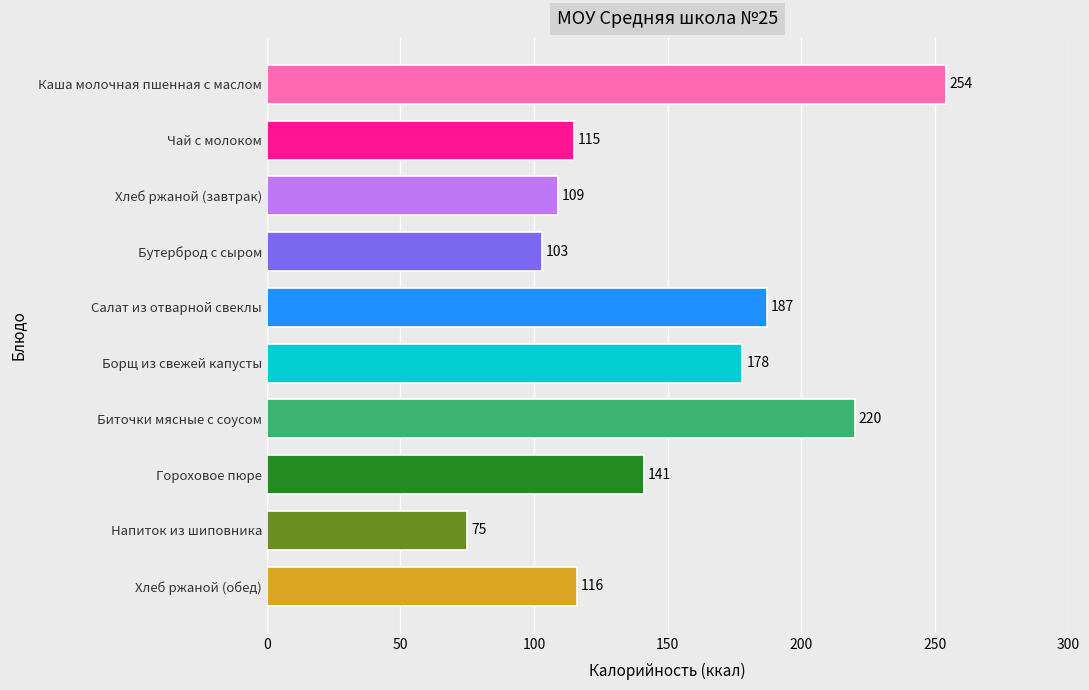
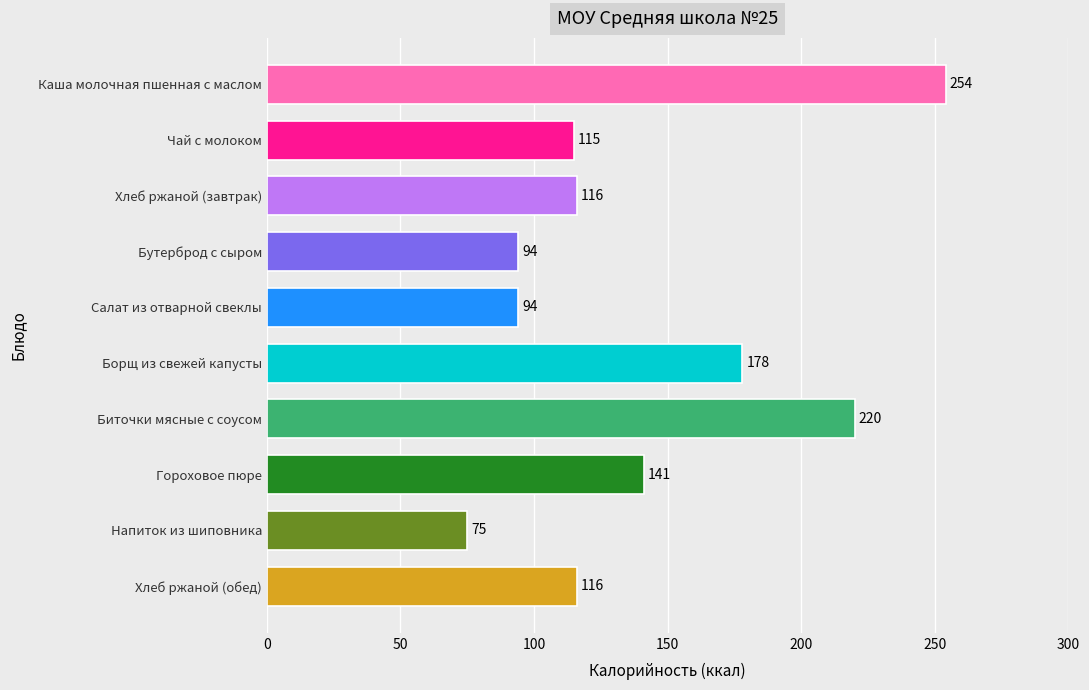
Хлеб ржаной (завтрак): 109 -> 116
Бутерброд с сыром: 103 -> 94
Салат из отварной свеклы: 187 -> 94
